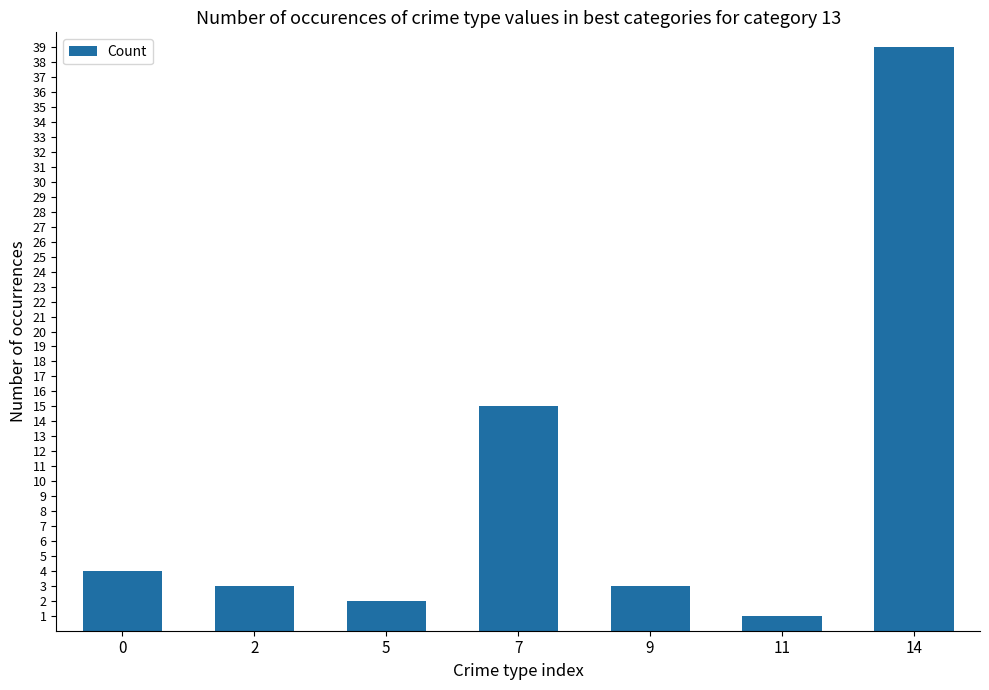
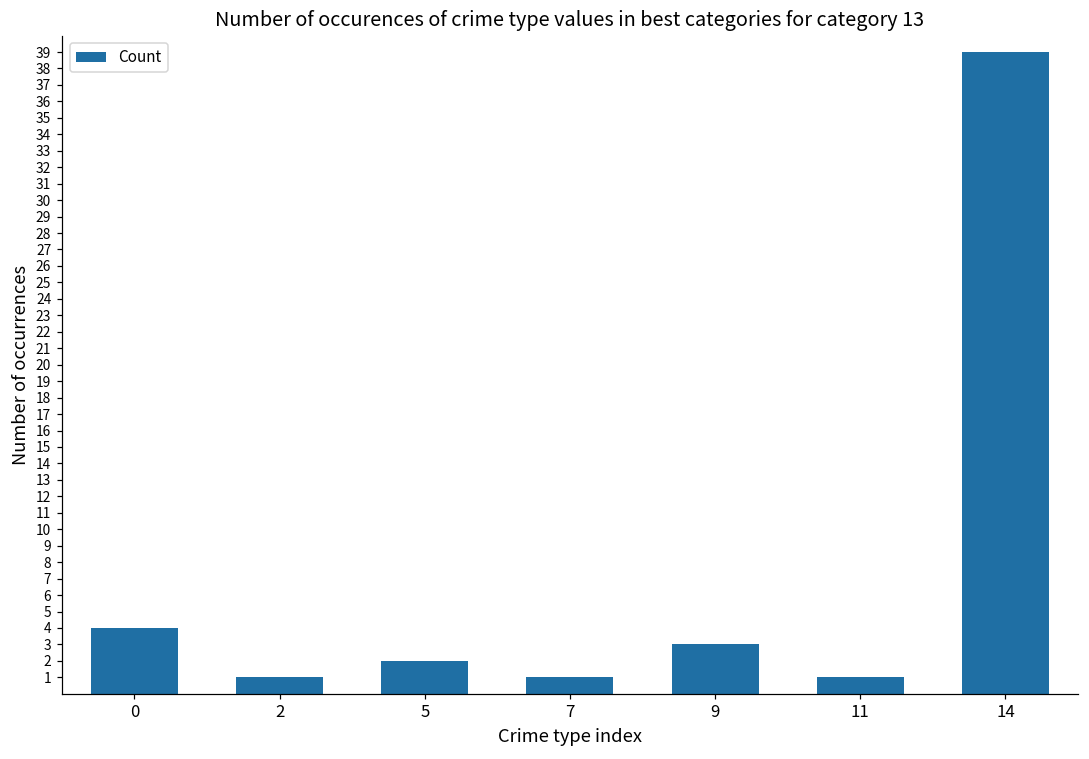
2: 3 -> 1
7: 15 -> 1
